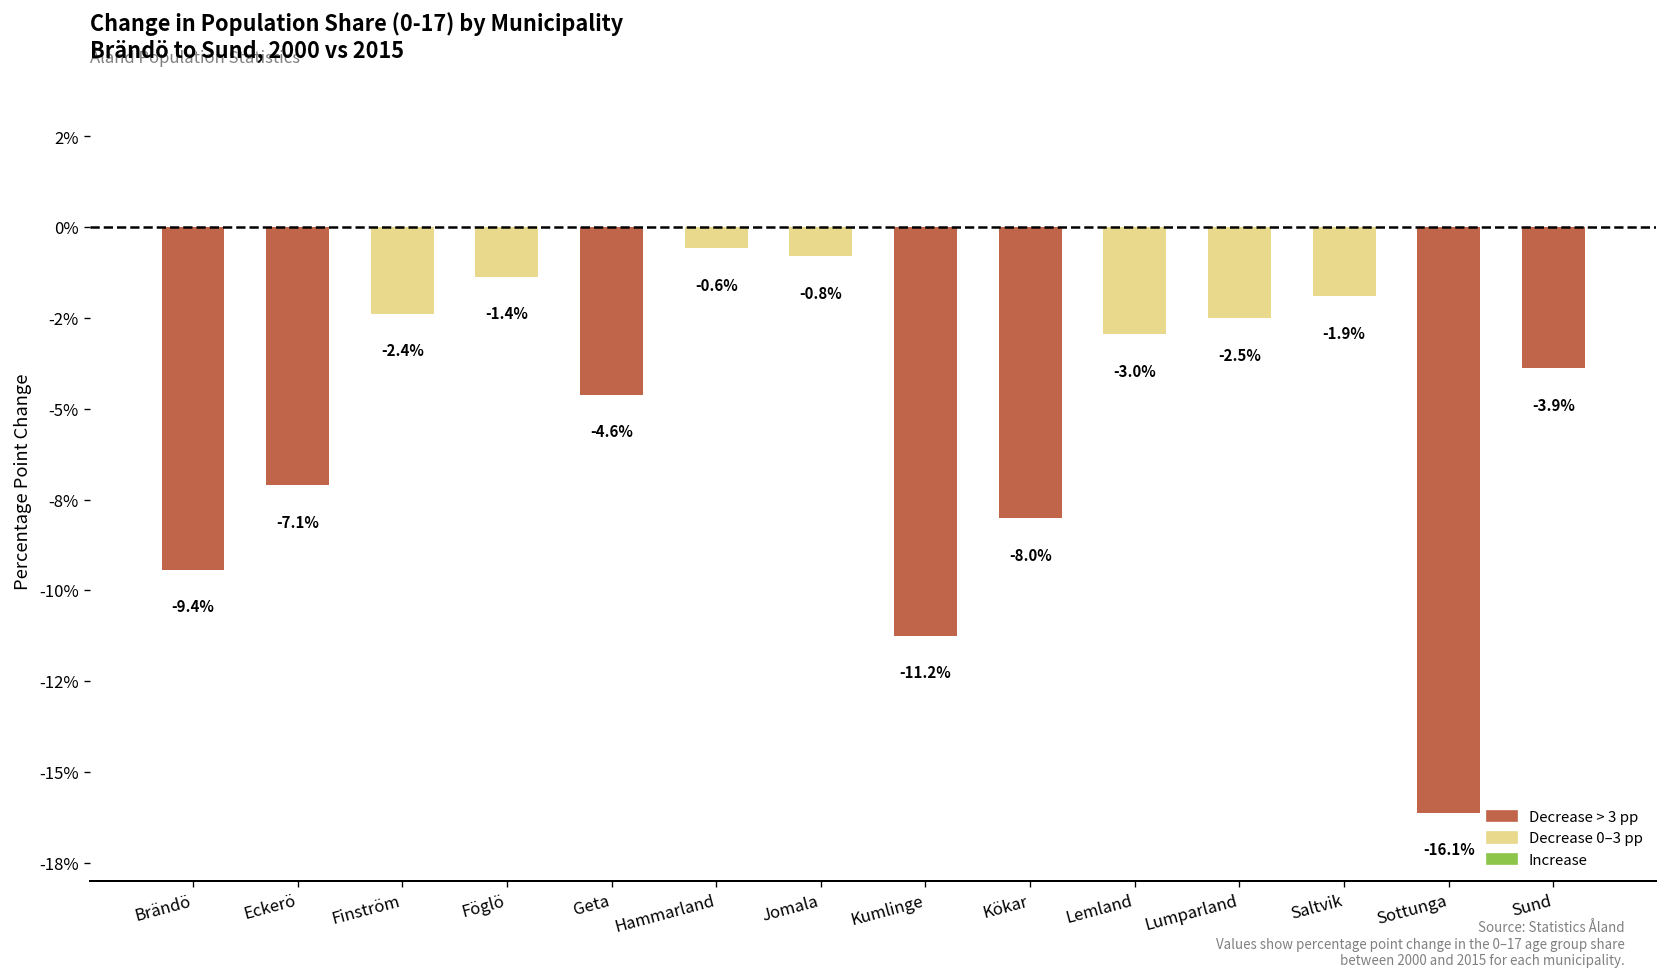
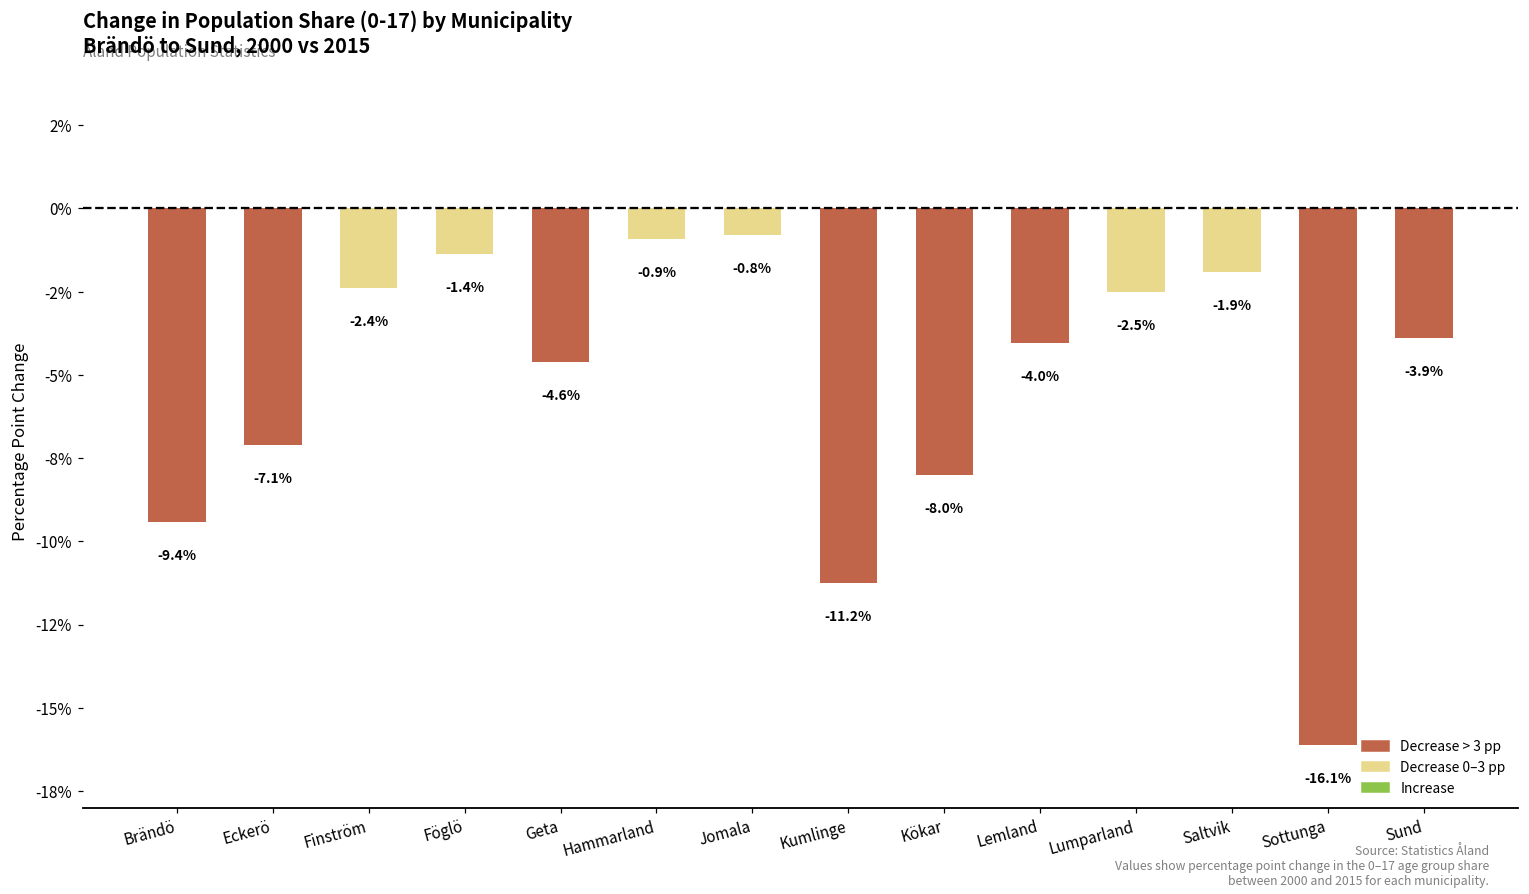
Hammarland: -0.6% -> -0.9%
Lemland: -3.0% -> -4.0%
